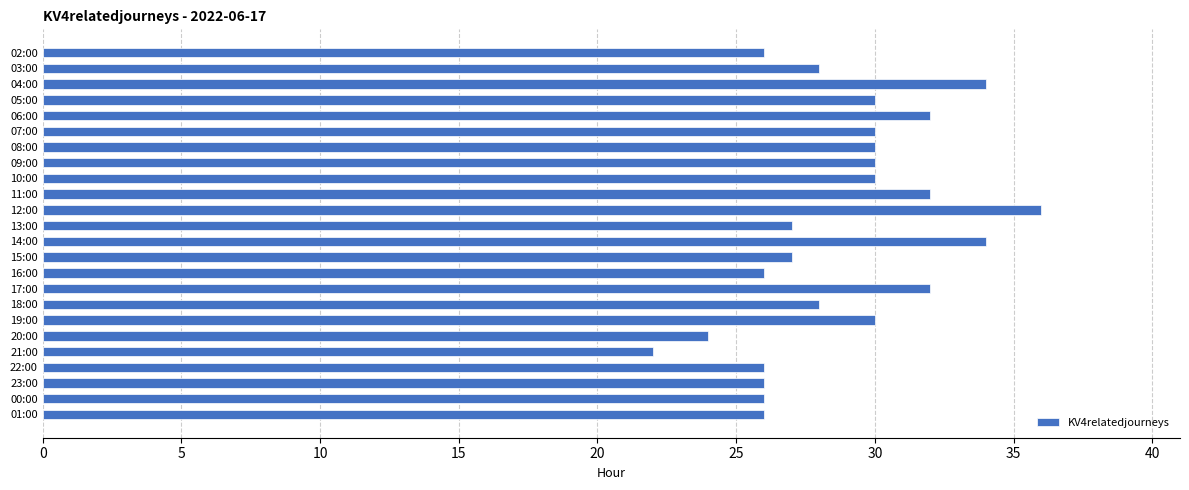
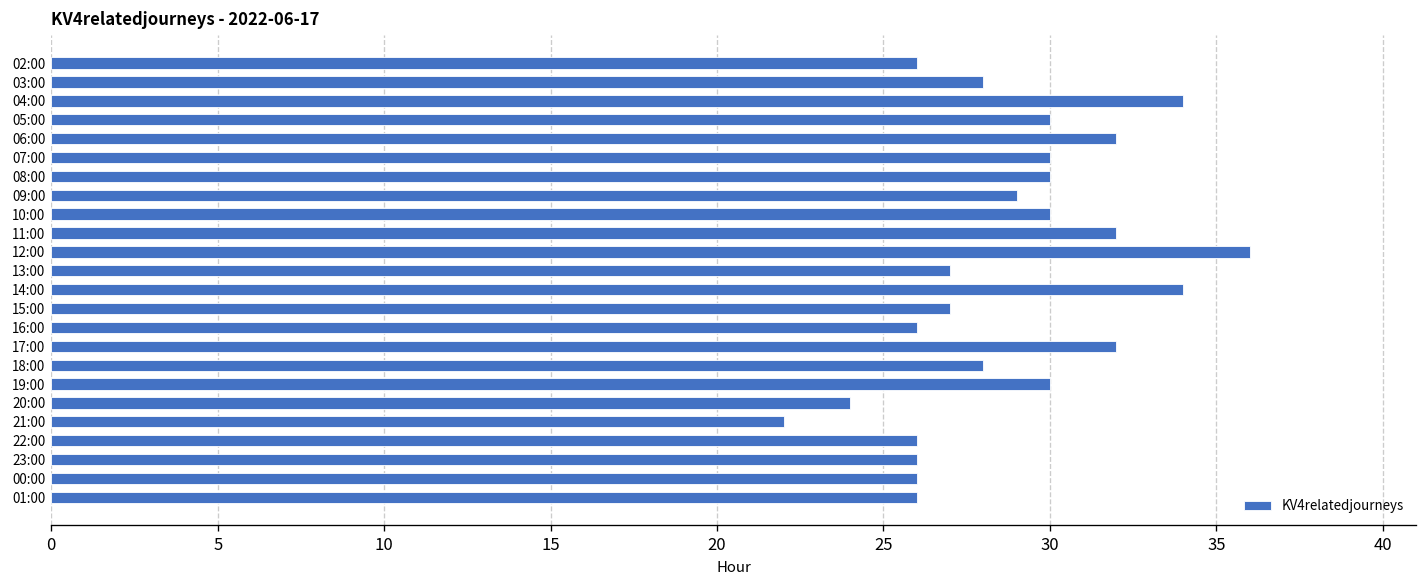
09:00: 30 -> 29
